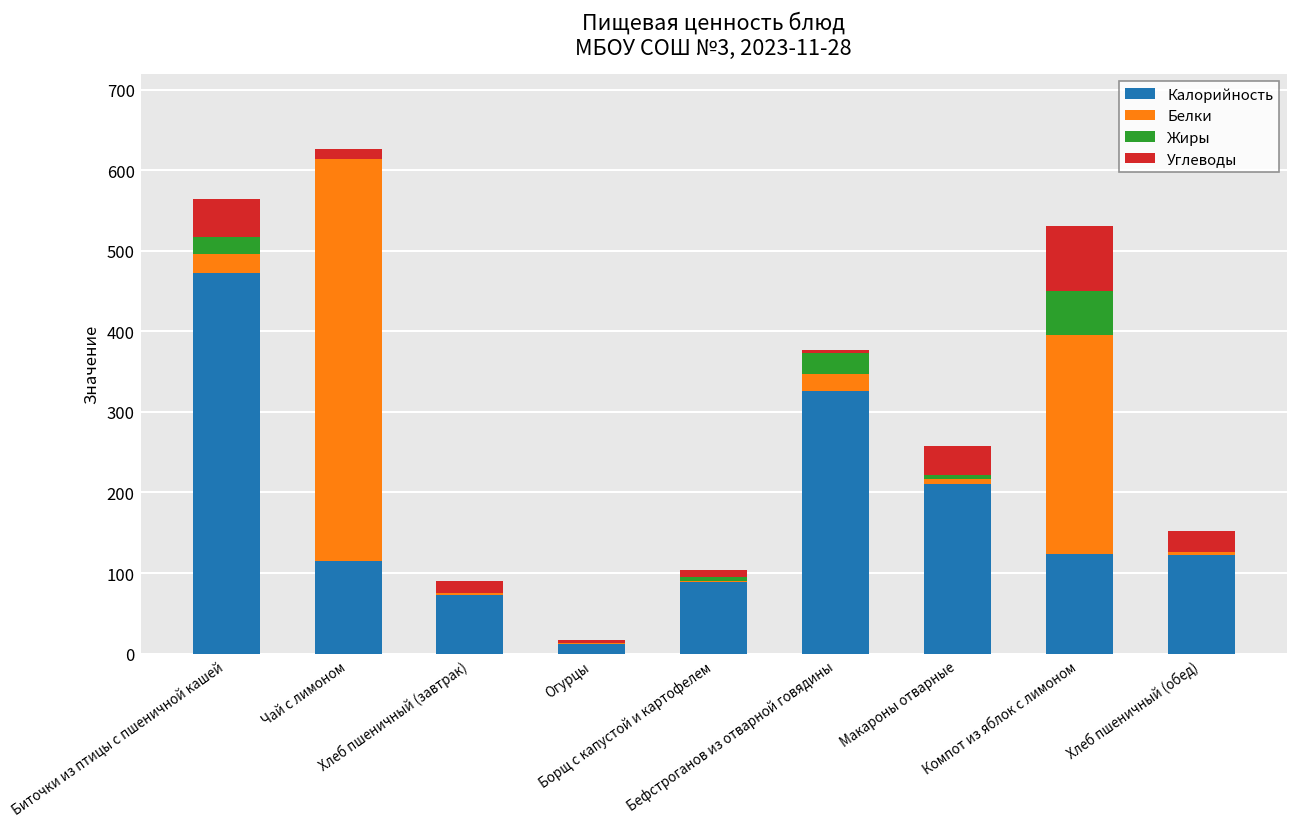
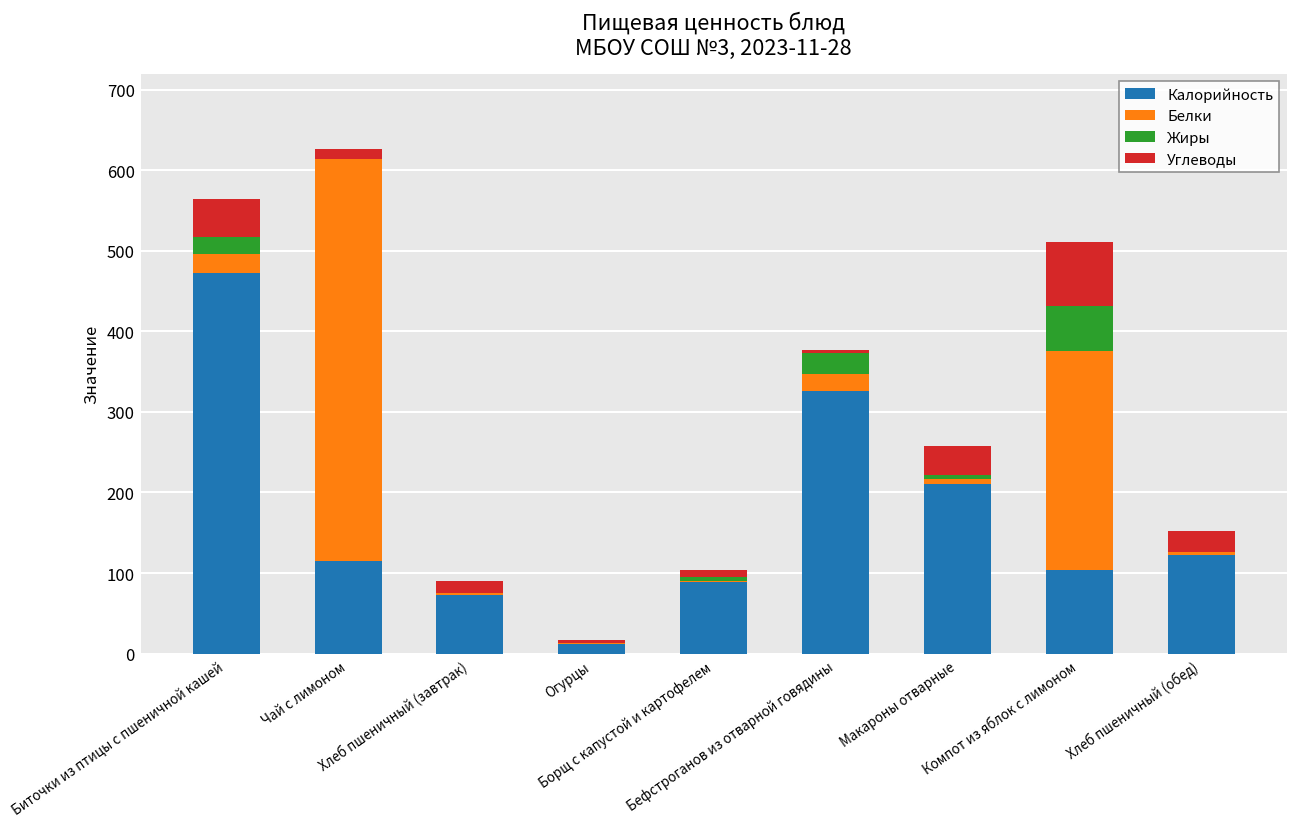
Калорийность, Компот из яблок с лимоном: 120 -> 100
